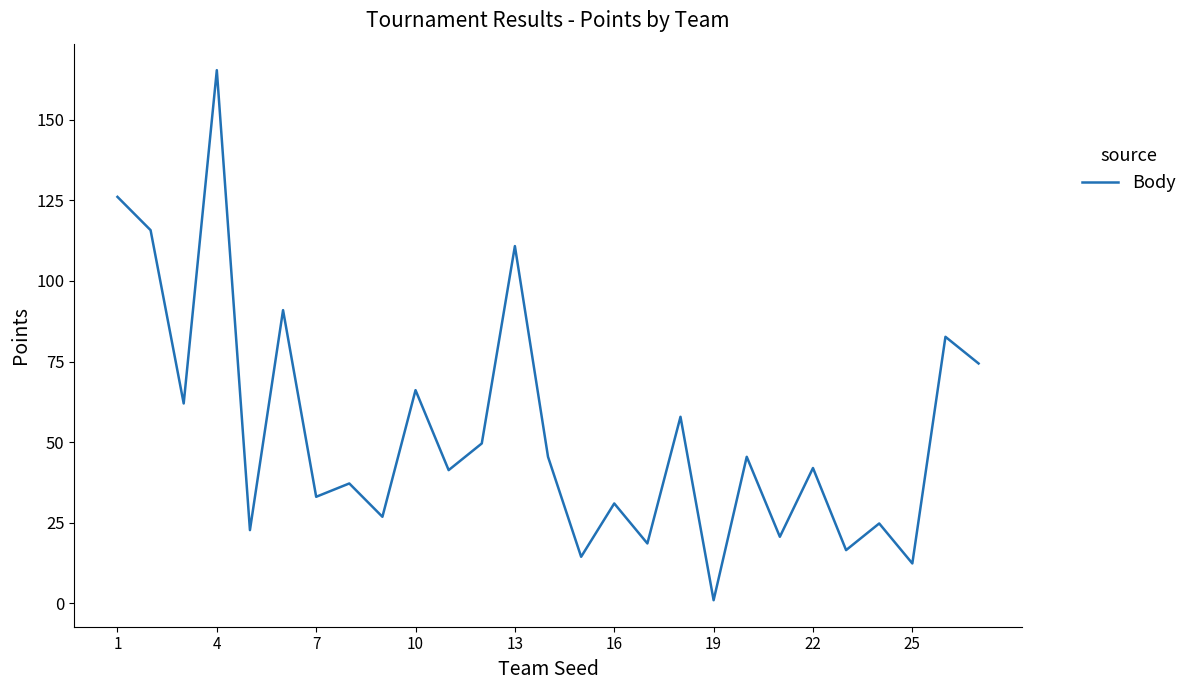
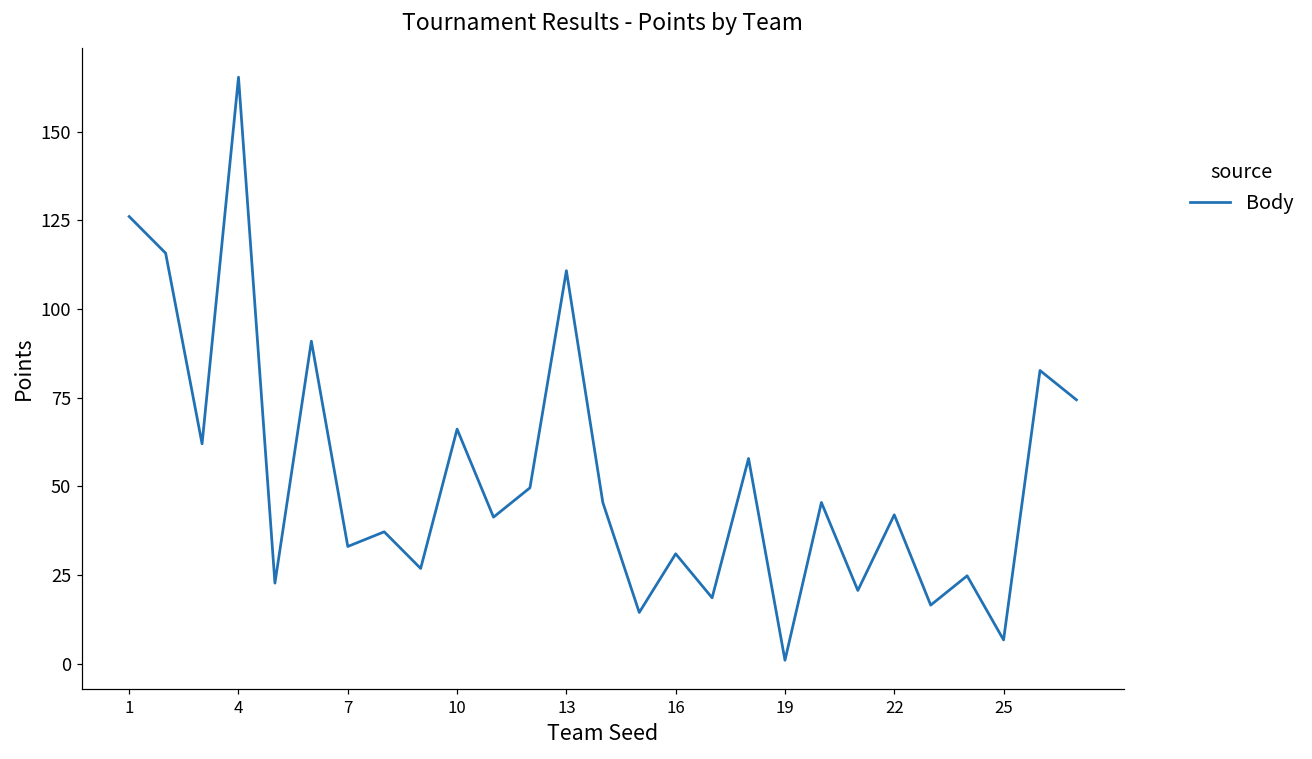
25: 12 -> 7
